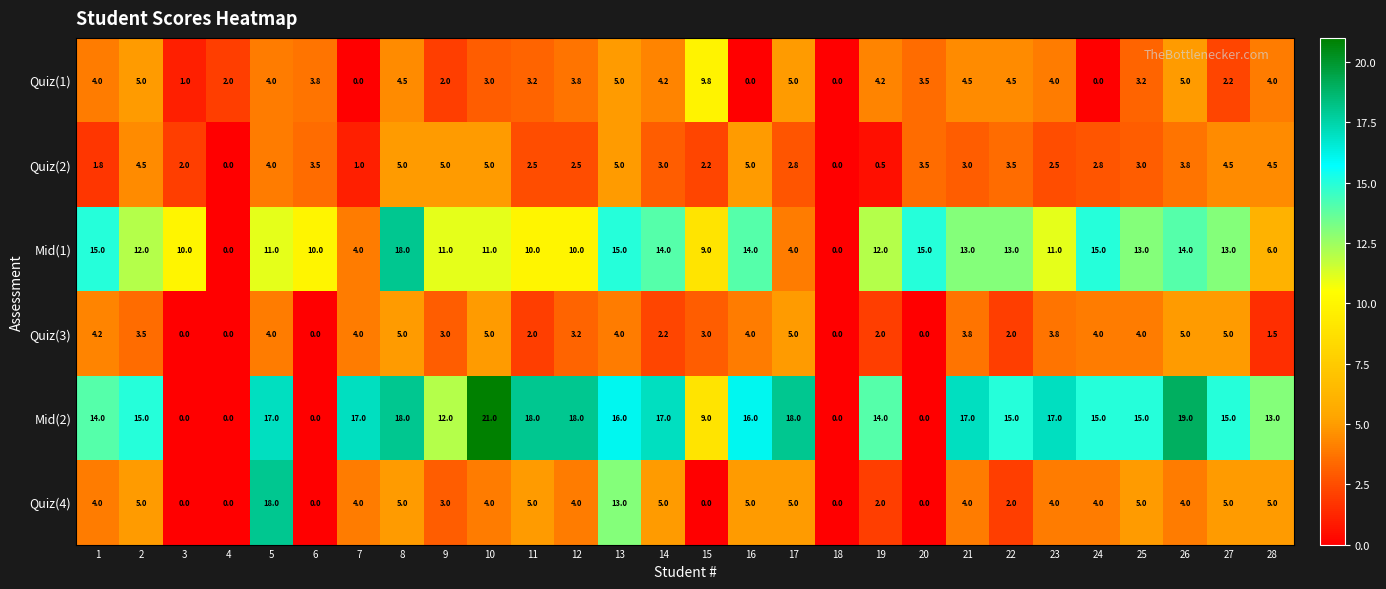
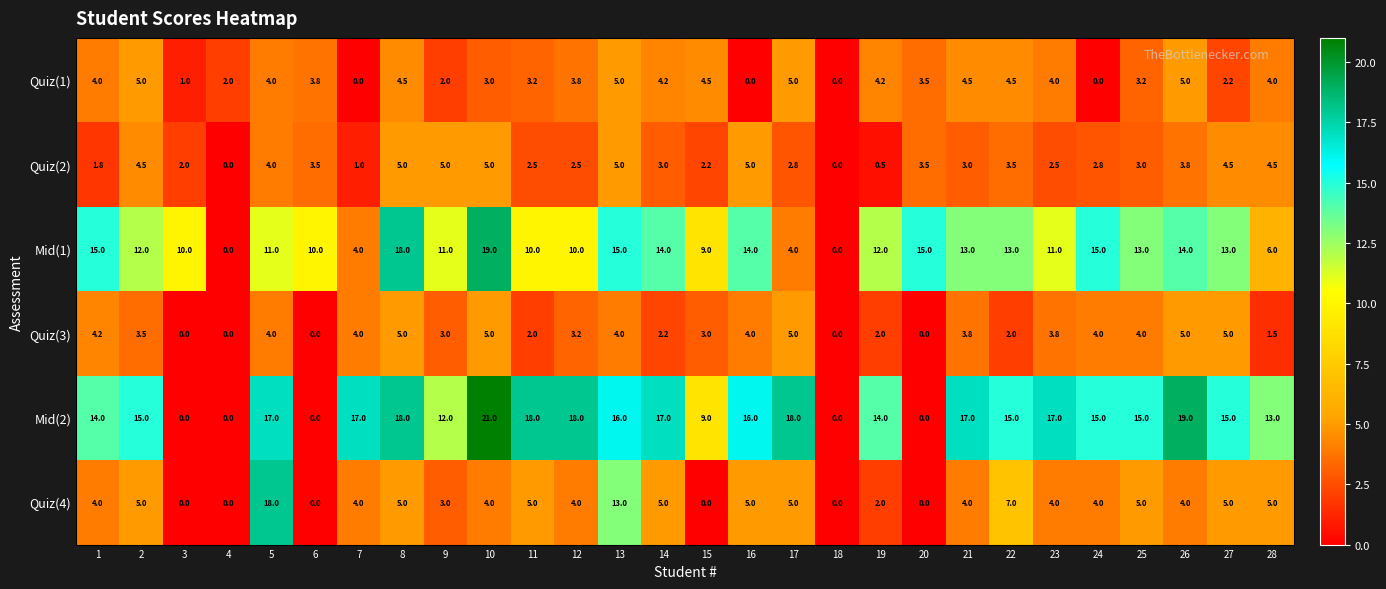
Quiz(1), 15: 9.8 -> 4.5
Mid(1), 10: 11.0 -> 19.0
Quiz(4), 22: 2.0 -> 7.0
